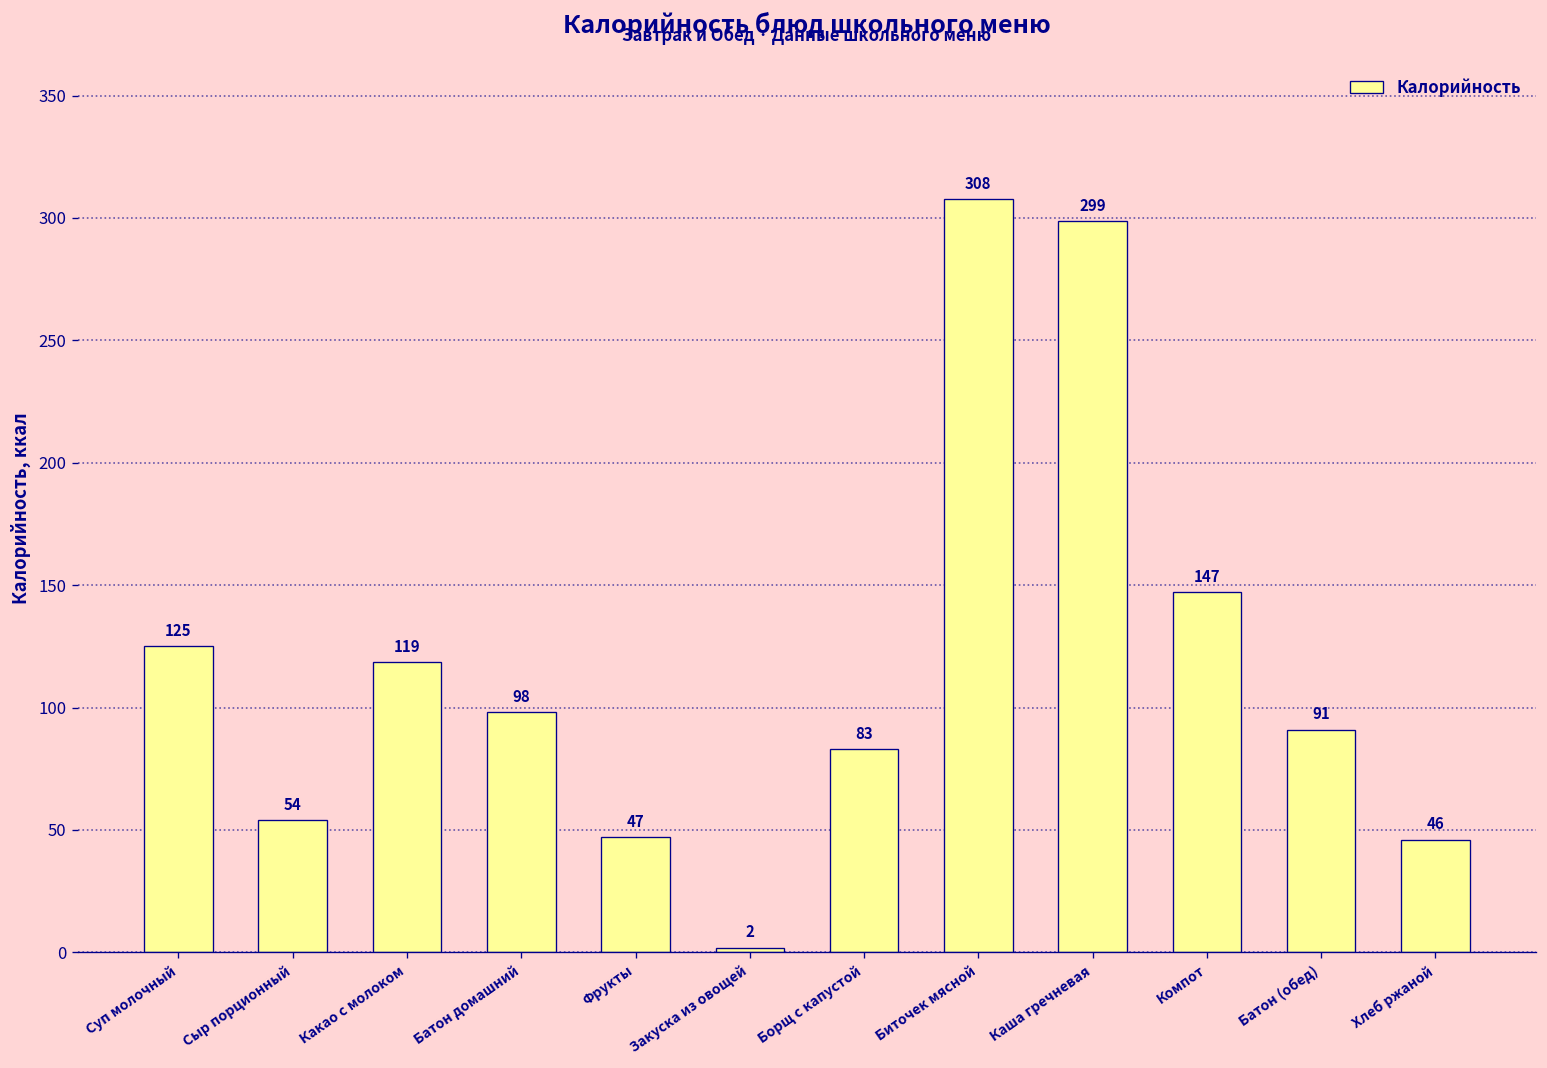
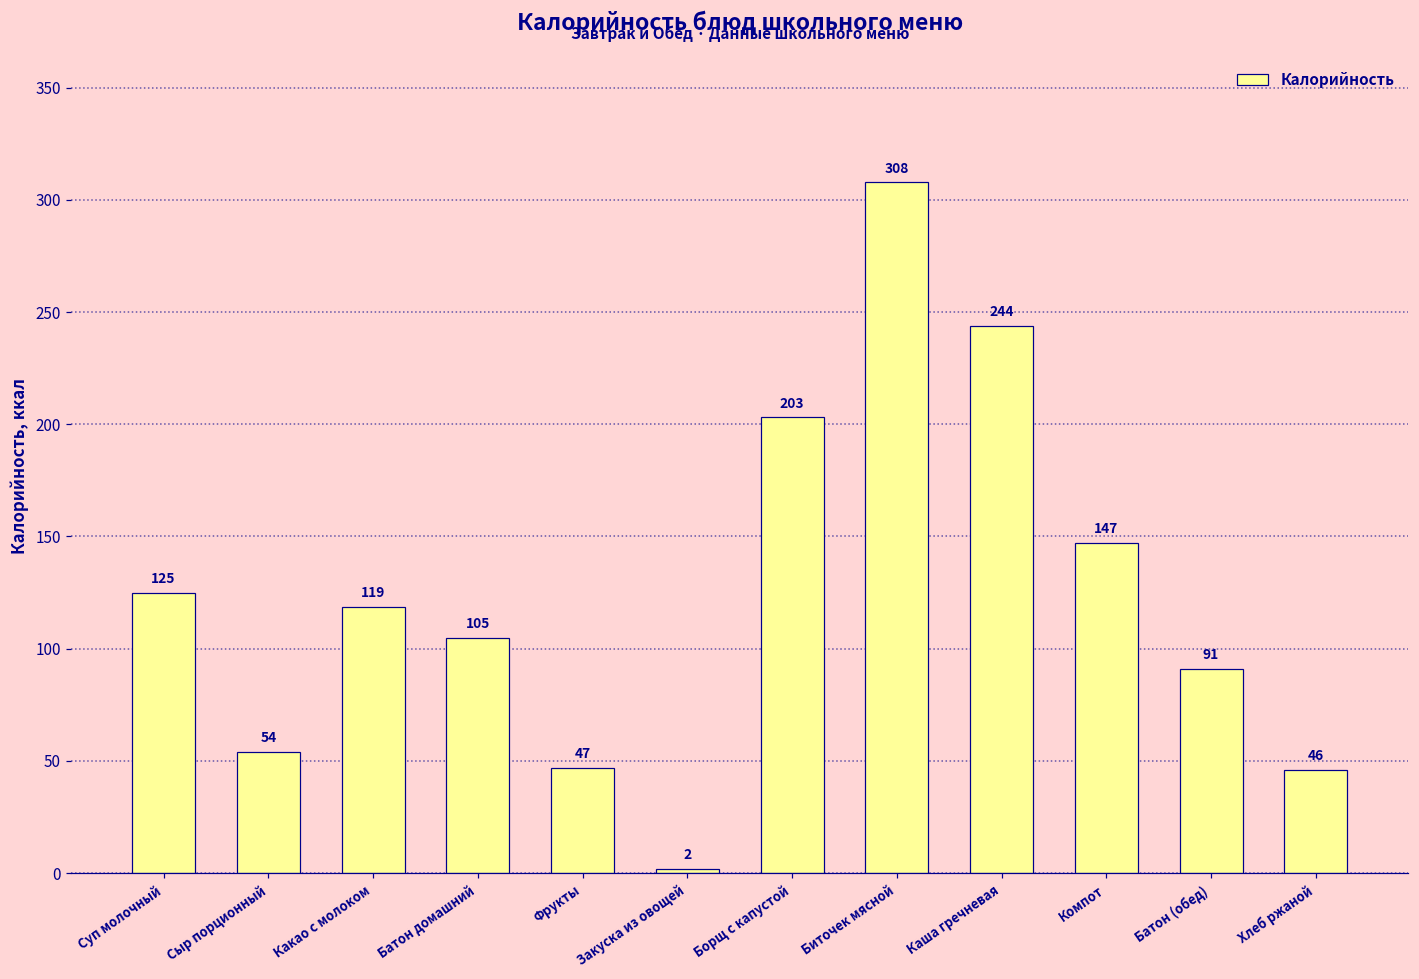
Батон домашний: 98 -> 105
Борщ с капустой: 83 -> 203
Каша гречневая: 299 -> 244
